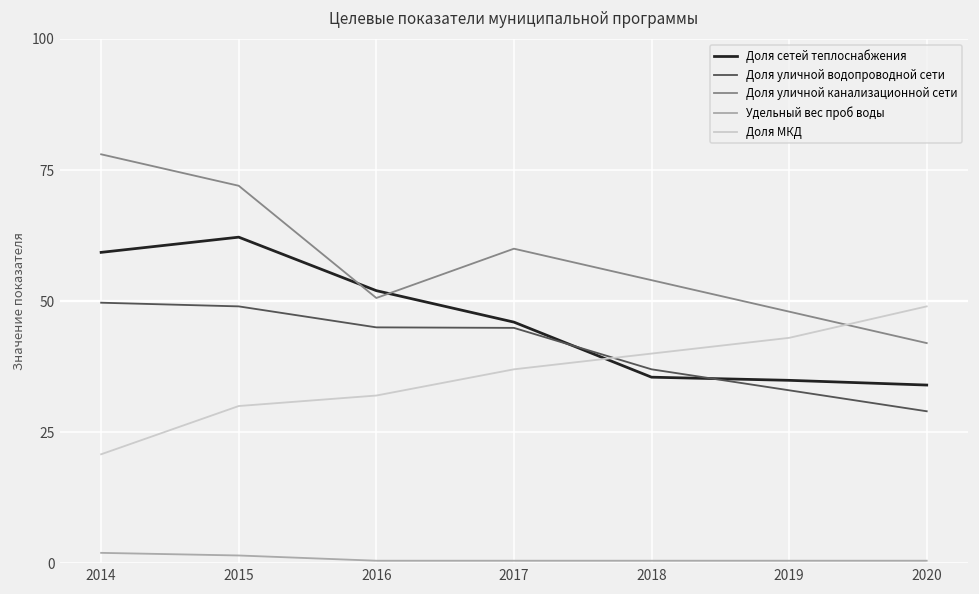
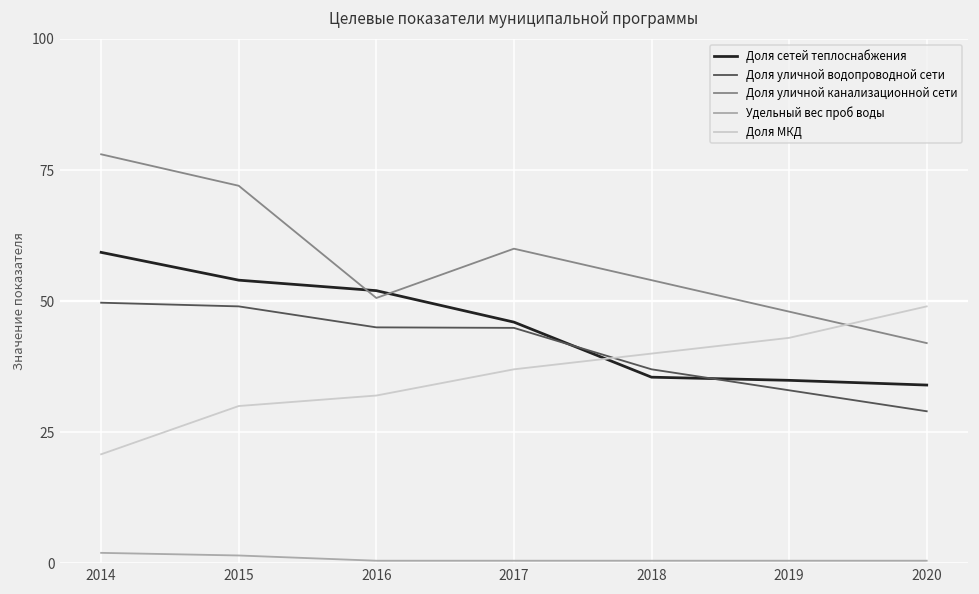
Доля сетей теплоснабжения, 2015: 62 -> 54
